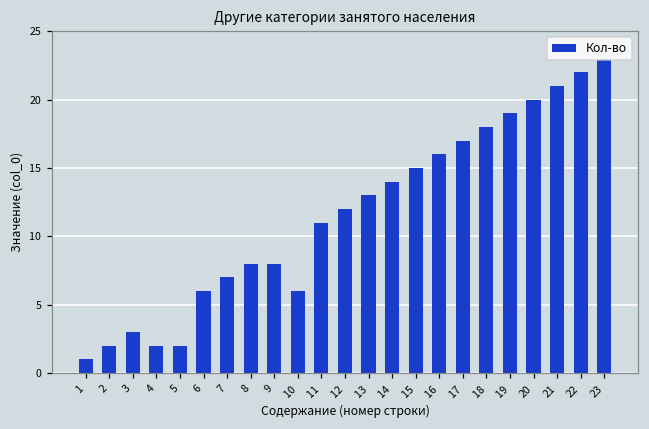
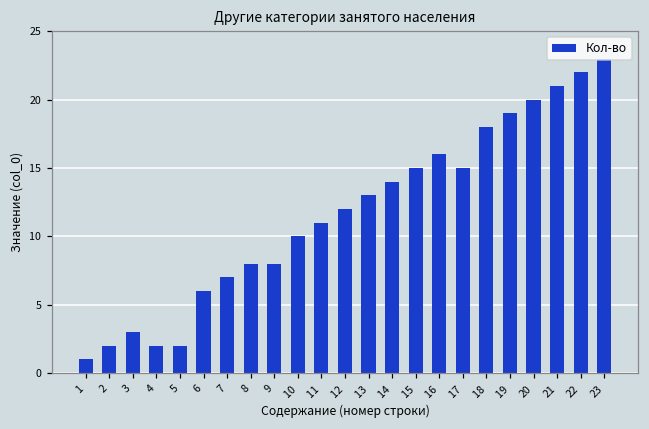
10: 6 -> 10
17: 17 -> 15
